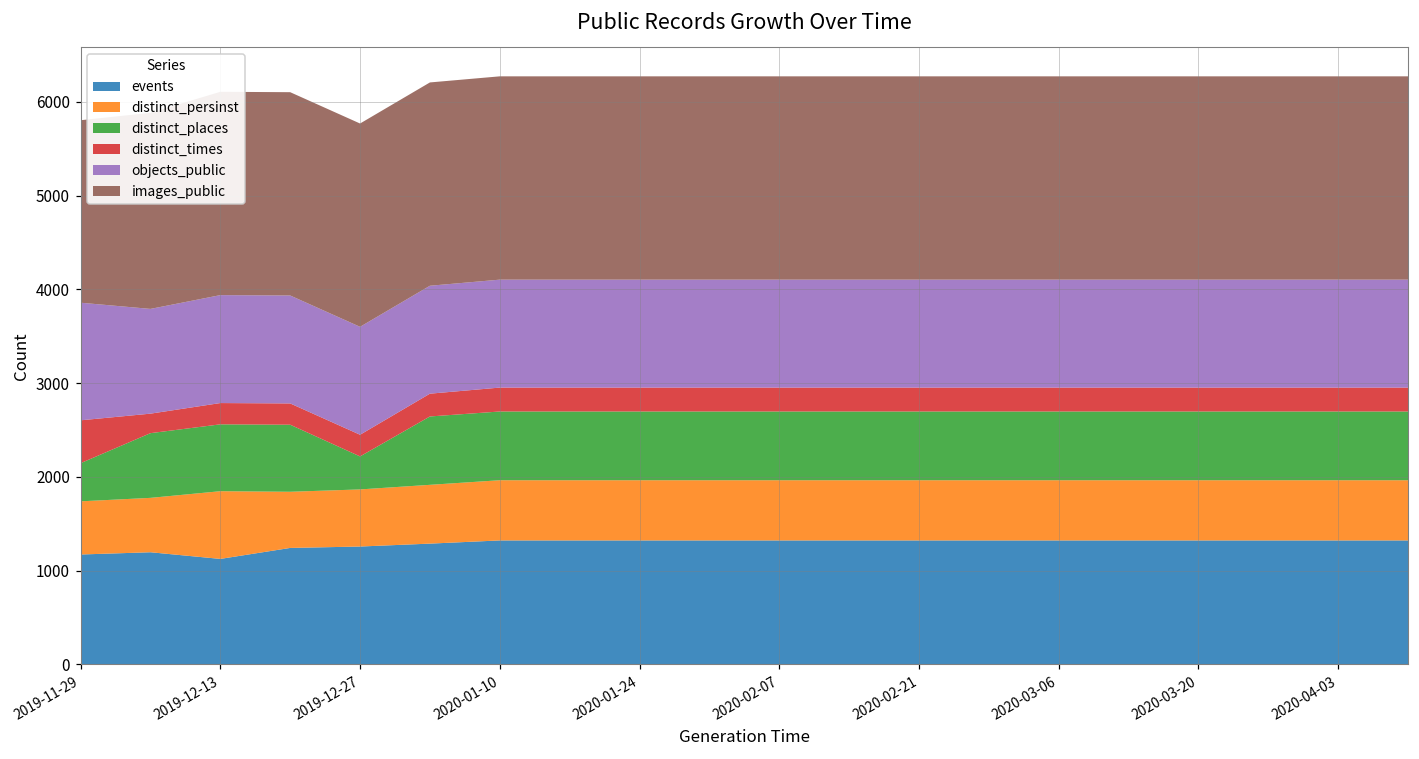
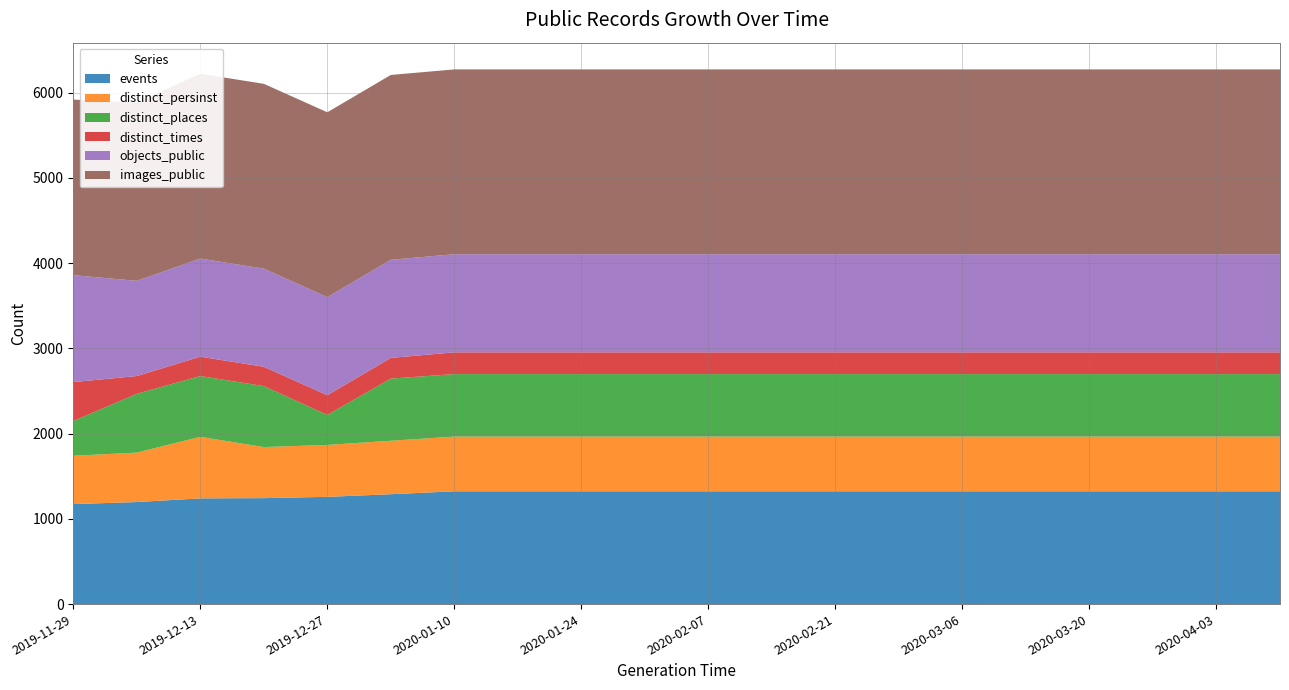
images_public, 2019-11-29: 1900 -> 2100
events, 2019-12-13: 1100 -> 1200
